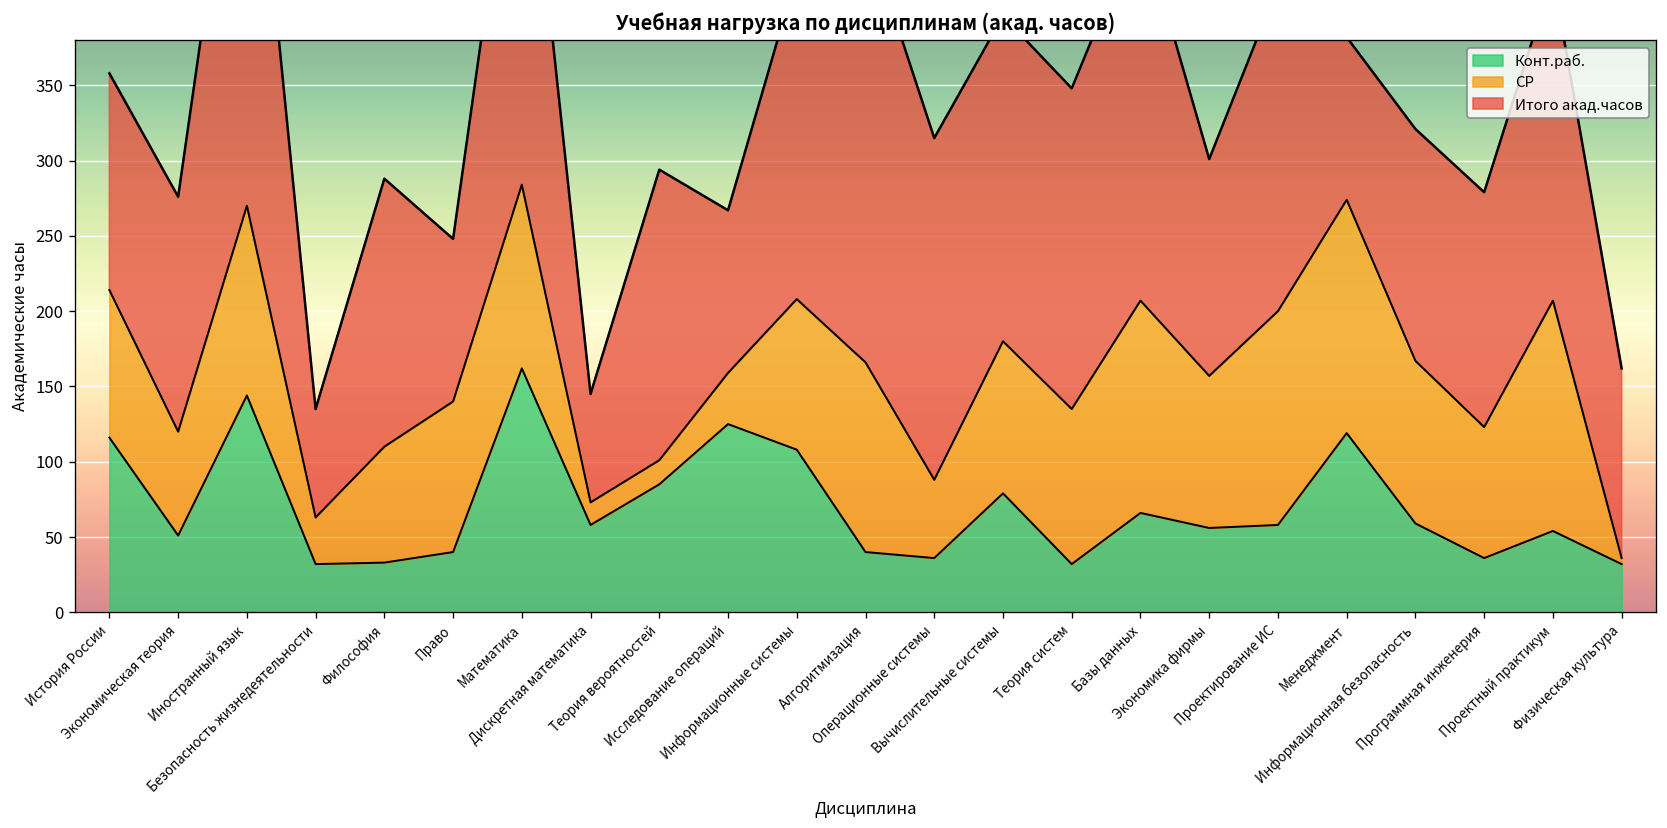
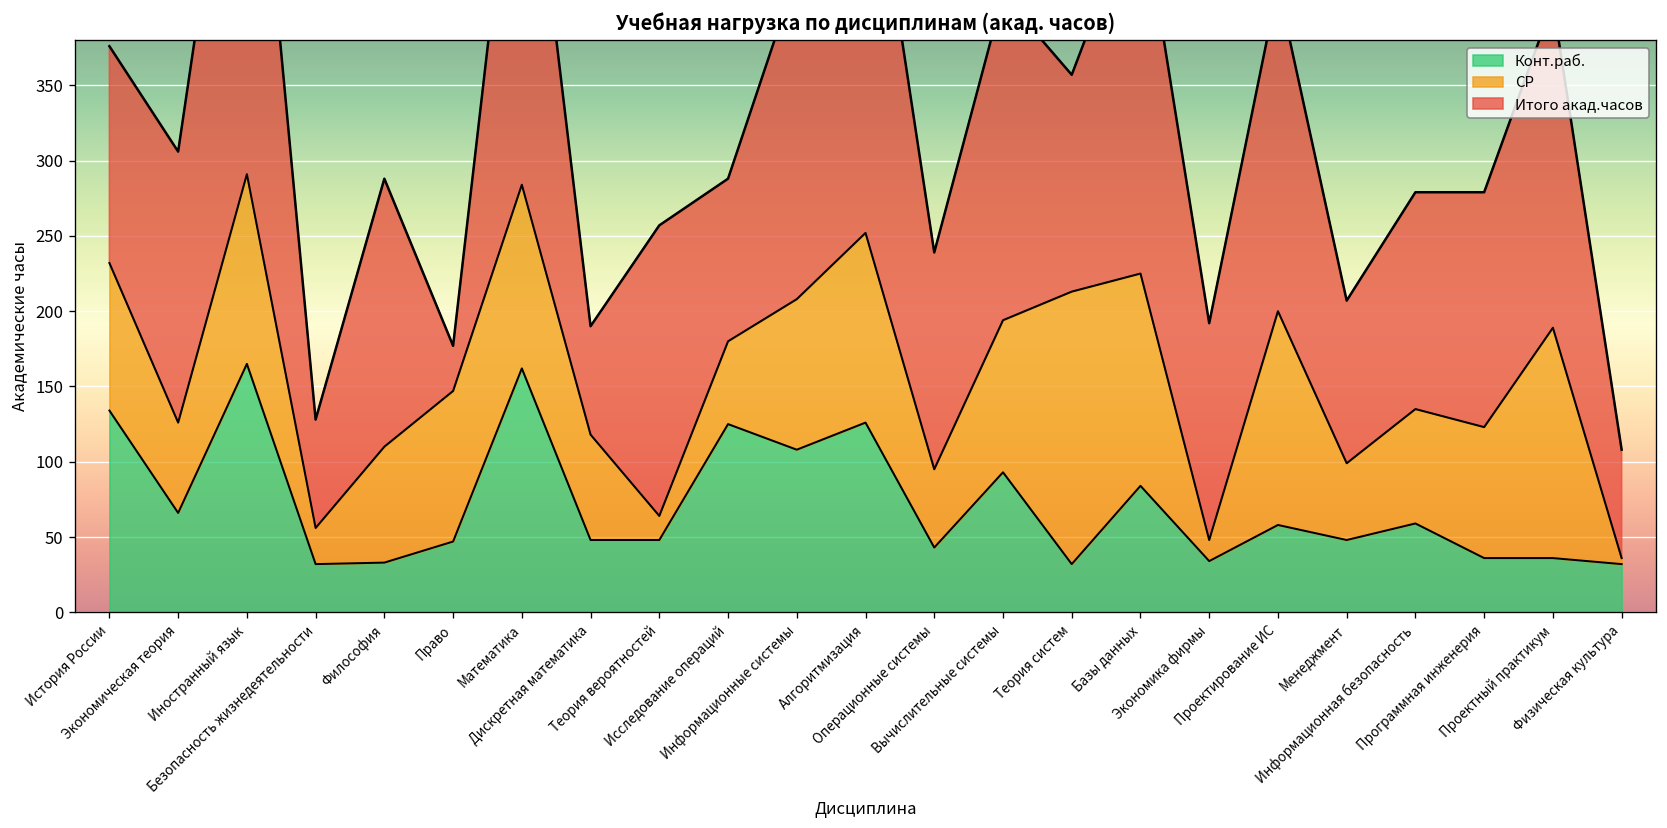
Конт.раб., История России: 116 -> 134
Конт.раб., Экономическая теория: 51 -> 66
СР, Экономическая теория: 69 -> 60
Итого акад.часов, Экономическая теория: 156 -> 180
Конт.раб., Иностранный язык: 144 -> 165
СР, Безопасность жизнедеятельности: 31 -> 24
Конт.раб., Право: 40 -> 47
Итого акад.часов, Право: 108 -> 30
Конт.раб., Дискретная математика: 58 -> 48
СР, Дискретная математика: 15 -> 70
Конт.раб., Теория вероятностей: 85 -> 48
СР, Исследование операций: 34 -> 55
Конт.раб., Алгоритмизация: 40 -> 126
Конт.раб., Операционные системы: 36 -> 43
Итого акад.часов, Операционные системы: 227 -> 144
Конт.раб., Вычислительные системы: 79 -> 93
СР, Теория систем: 103 -> 181
Итого акад.часов, Теория систем: 213 -> 144
Конт.раб., Базы данных: 66 -> 84
Конт.раб., Экономика фирмы: 56 -> 34
СР, Экономика фирмы: 101 -> 14
Конт.раб., Менеджмент: 119 -> 48
СР, Менеджмент: 155 -> 51
СР, Информационная безопасность: 108 -> 76
Итого акад.часов, Информационная безопасность: 154 -> 144
Конт.раб., Проектный практикум: 54 -> 36
Итого акад.часов, Физическая культура: 126 -> 72
